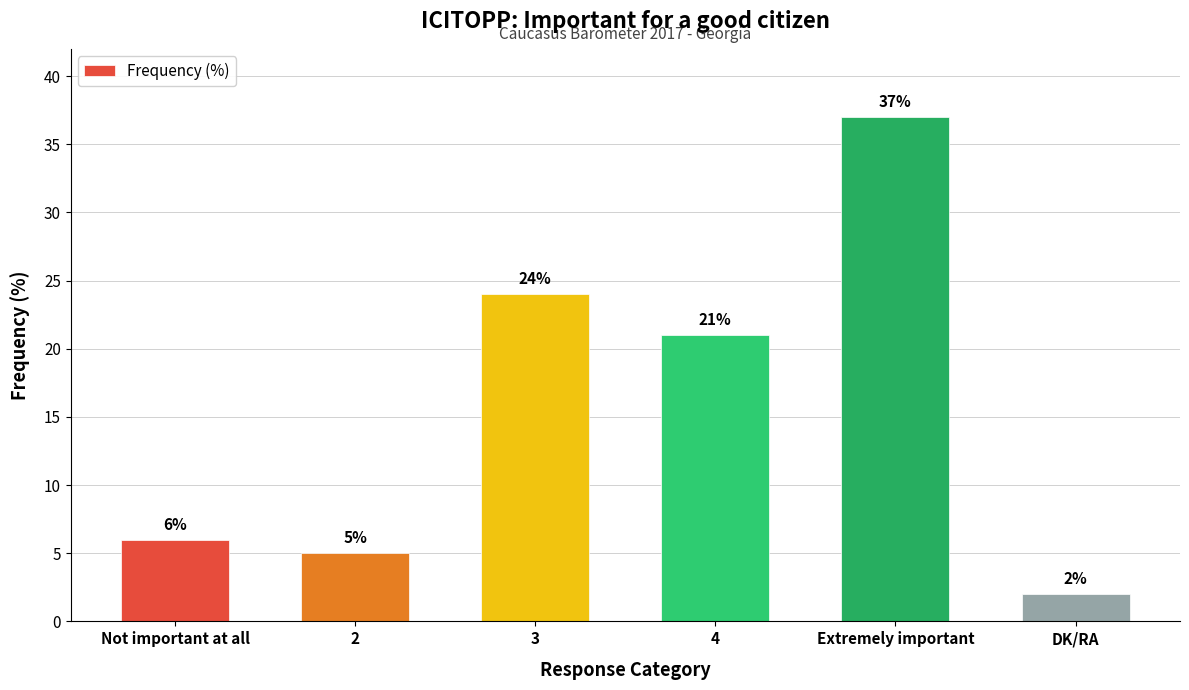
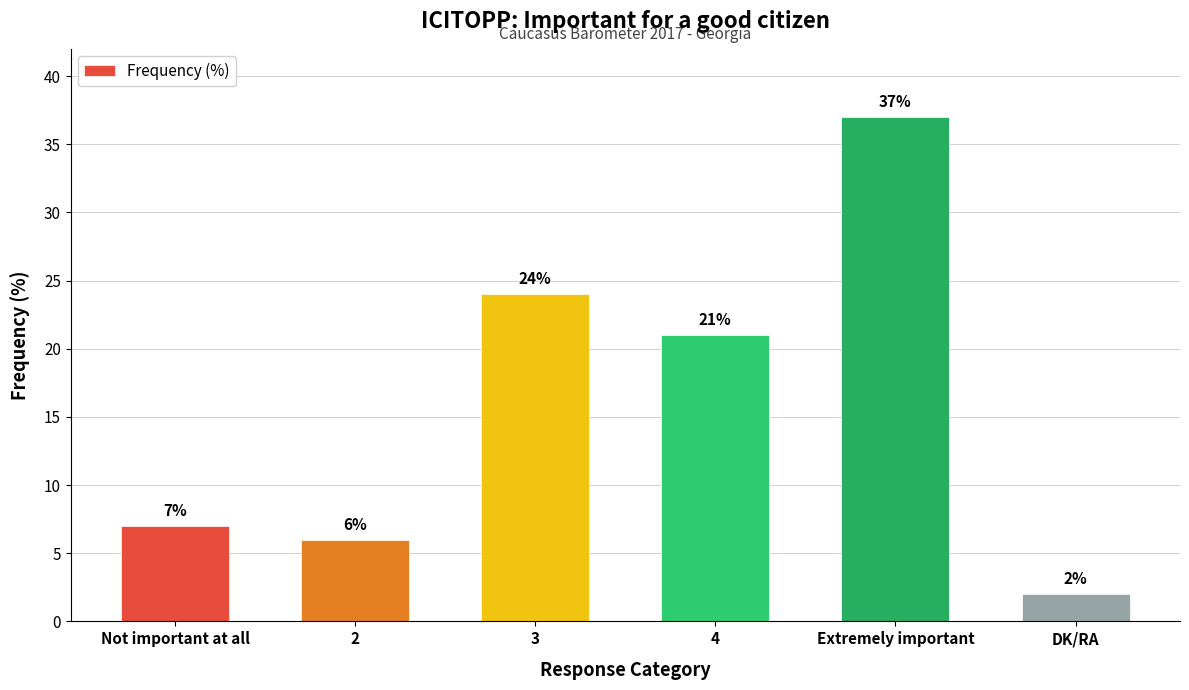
Not important at all: 6% -> 7%
2: 5% -> 6%
